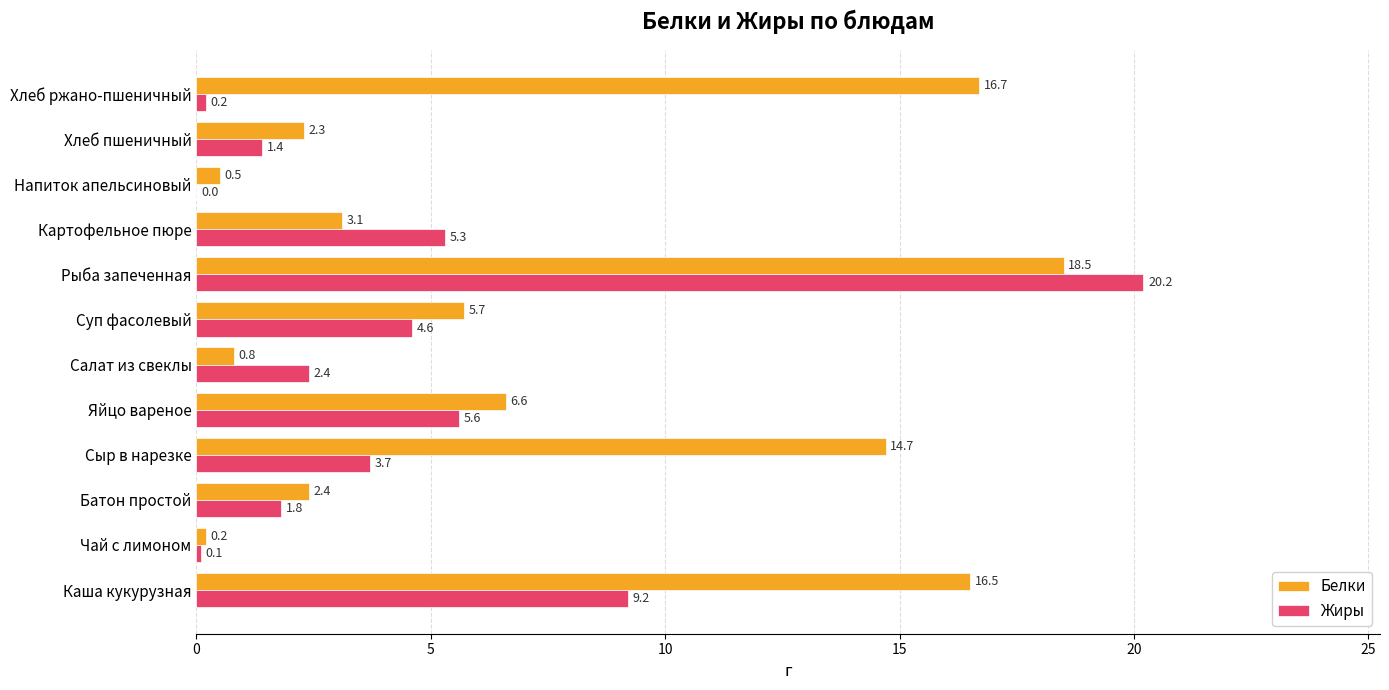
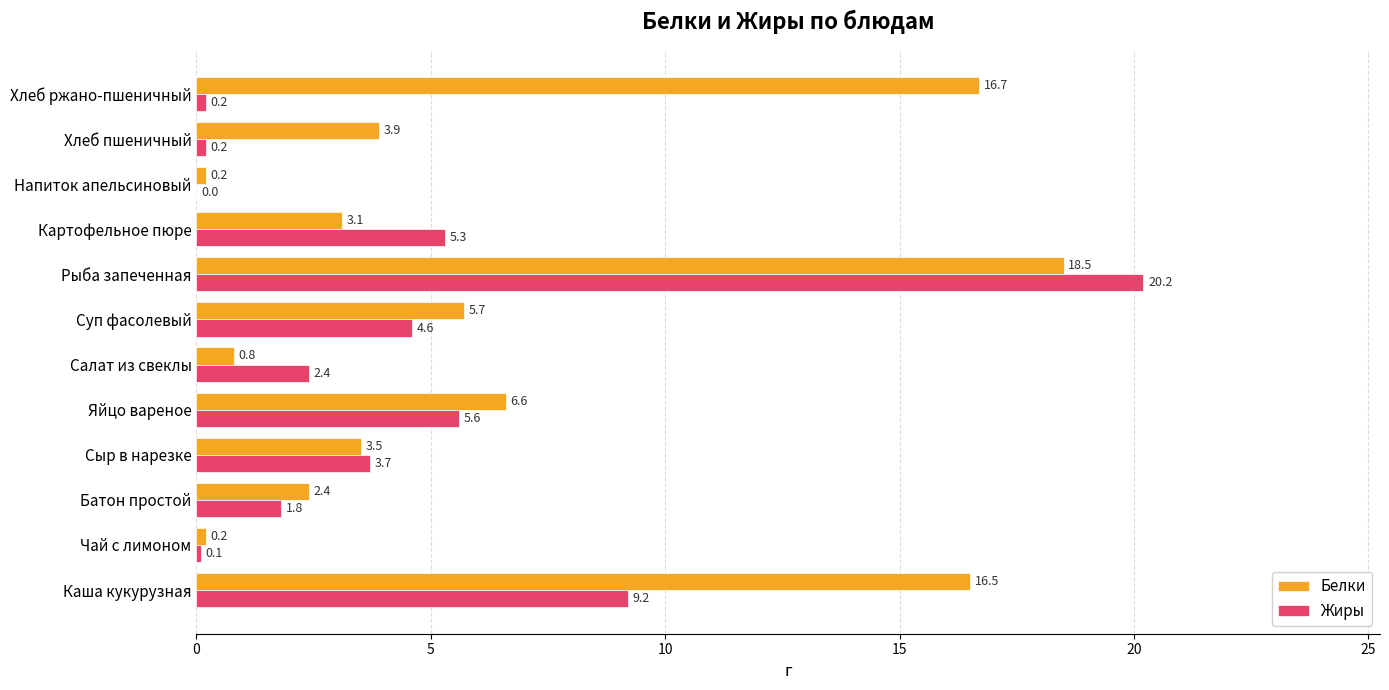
Белки, Хлеб пшеничный: 2.3 -> 3.9
Жиры, Хлеб пшеничный: 1.4 -> 0.2
Белки, Напиток апельсиновый: 0.5 -> 0.2
Белки, Сыр в нарезке: 14.7 -> 3.5
